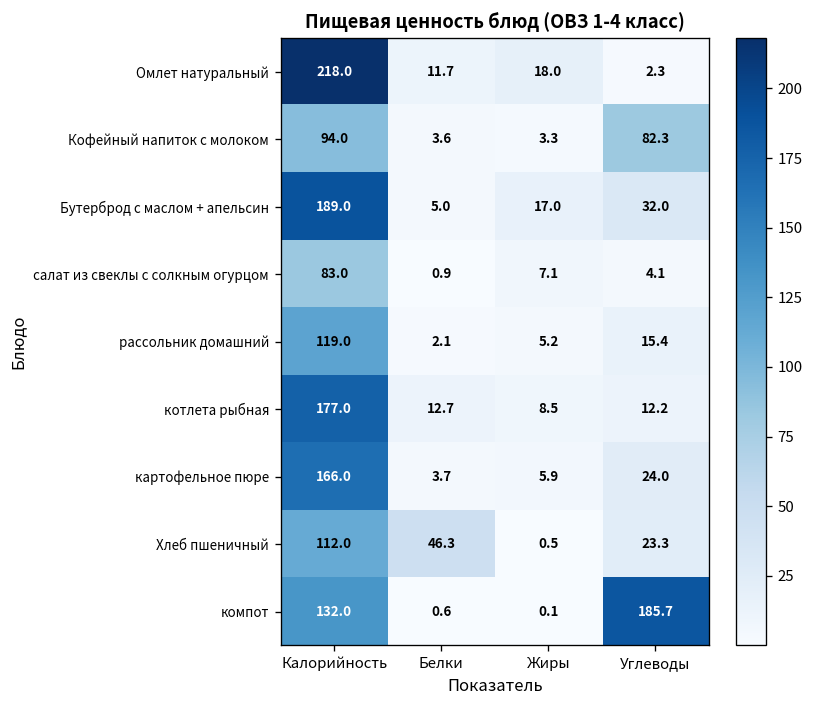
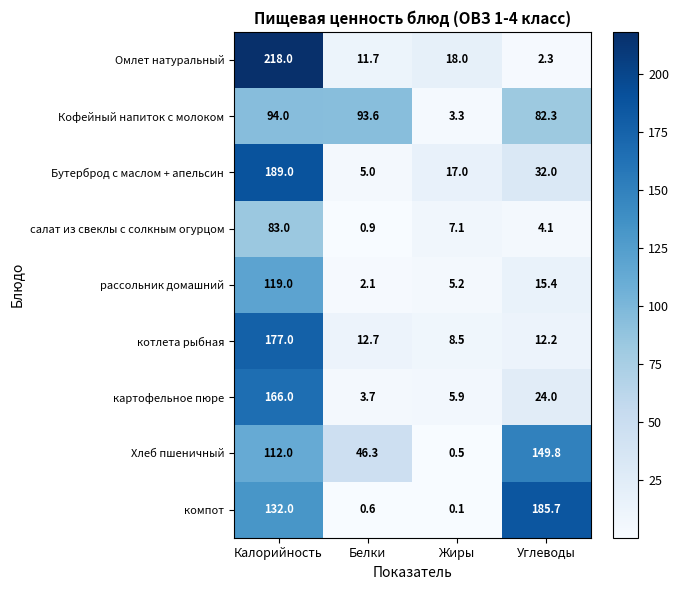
Кофейный напиток с молоком, Белки: 3.6 -> 93.6
Хлеб пшеничный, Углеводы: 23.3 -> 149.8
